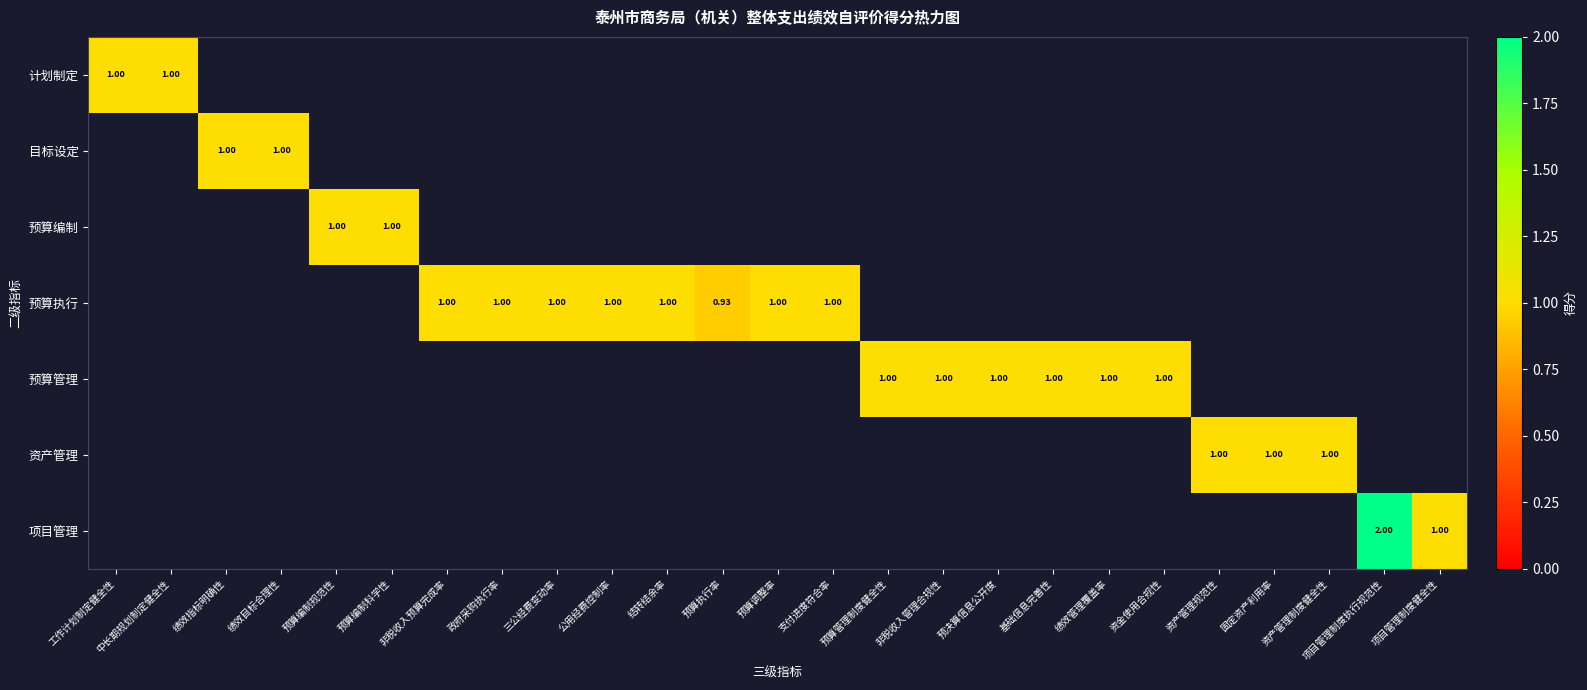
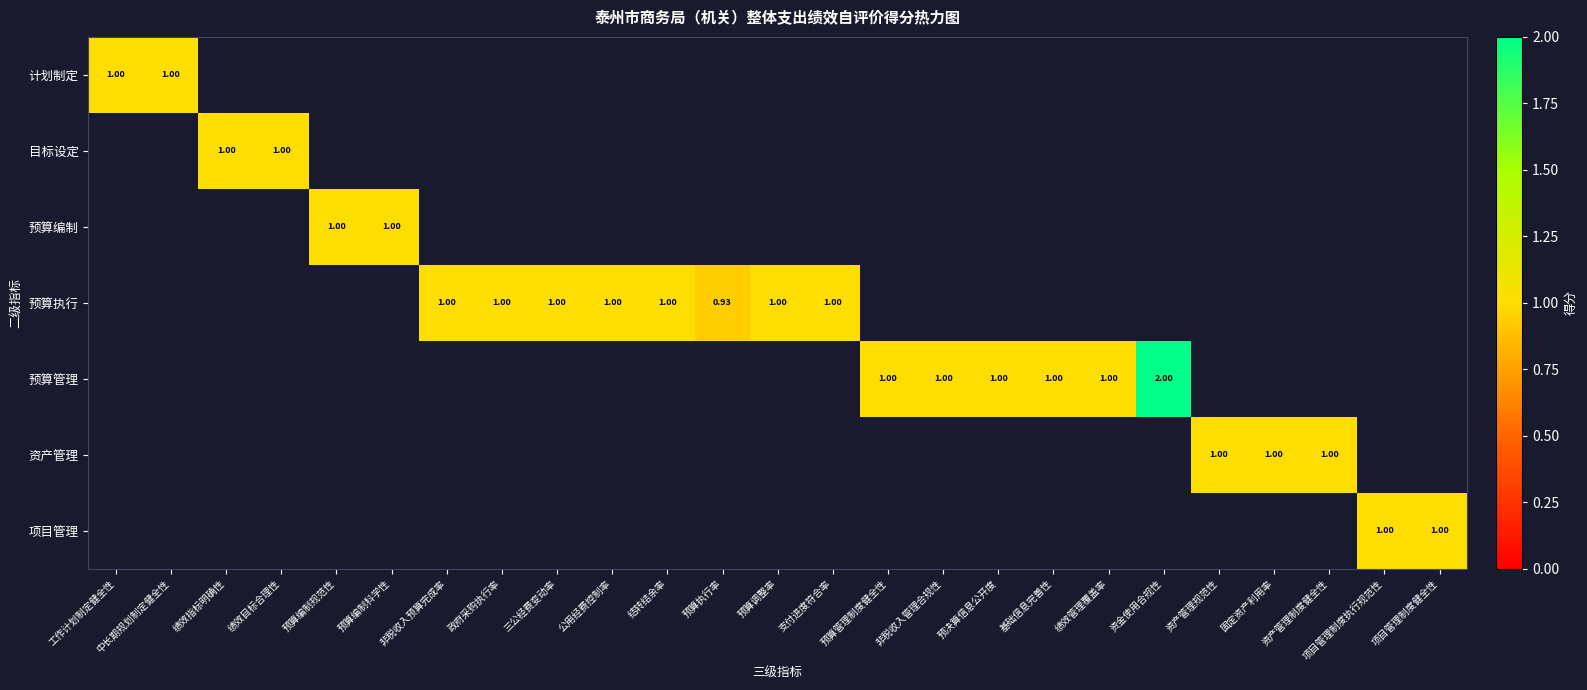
预算管理, 资金使用合规性: 1.00 -> 2.00
项目管理, 项目管理制度执行规范性: 2.00 -> 1.00
